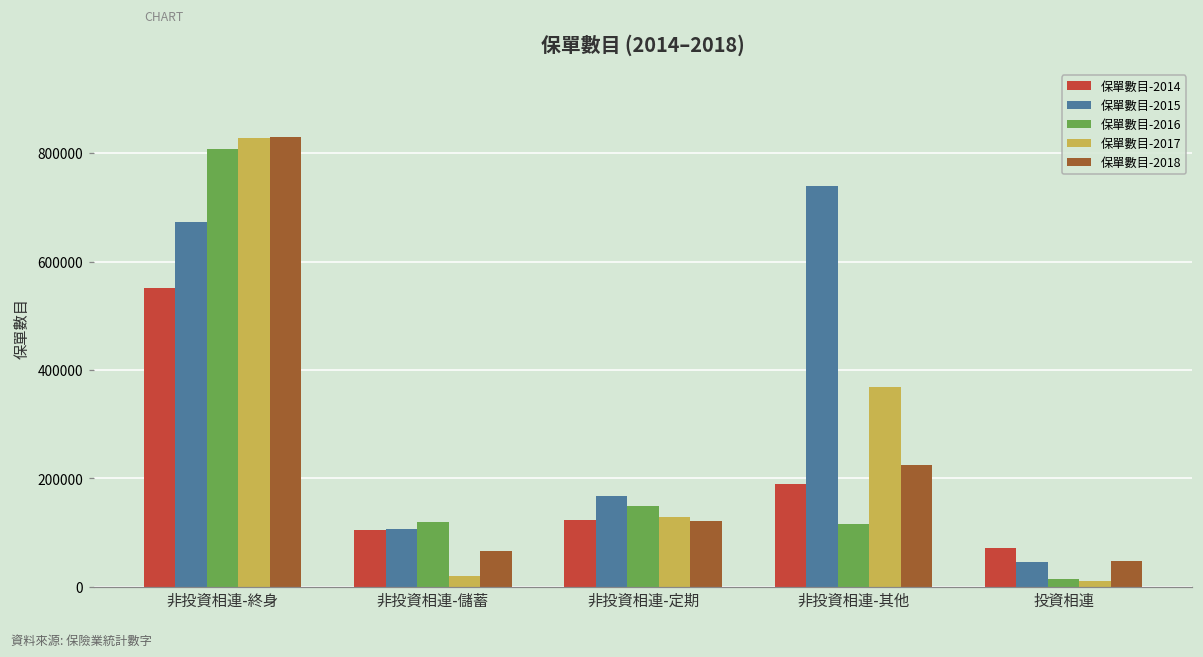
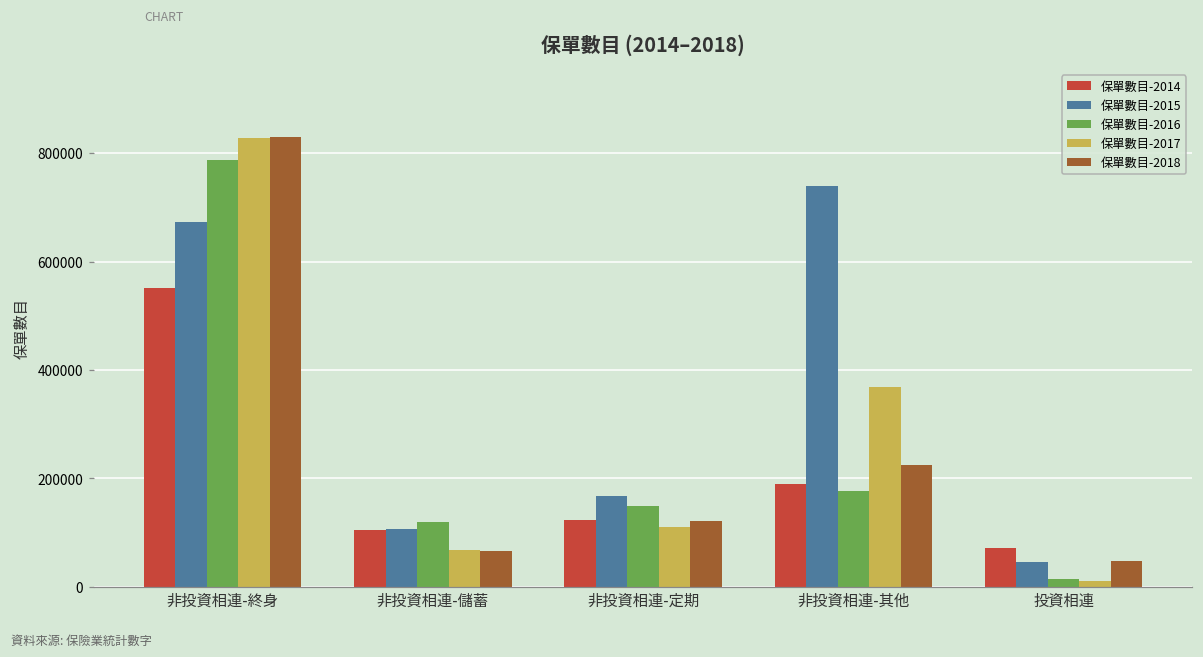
保單數目-2016, 非投資相連-終身: 810000 -> 790000
保單數目-2017, 非投資相連-儲蓄: 20000 -> 70000
保單數目-2017, 非投資相連-定期: 130000 -> 110000
保單數目-2016, 非投資相連-其他: 110000 -> 180000
